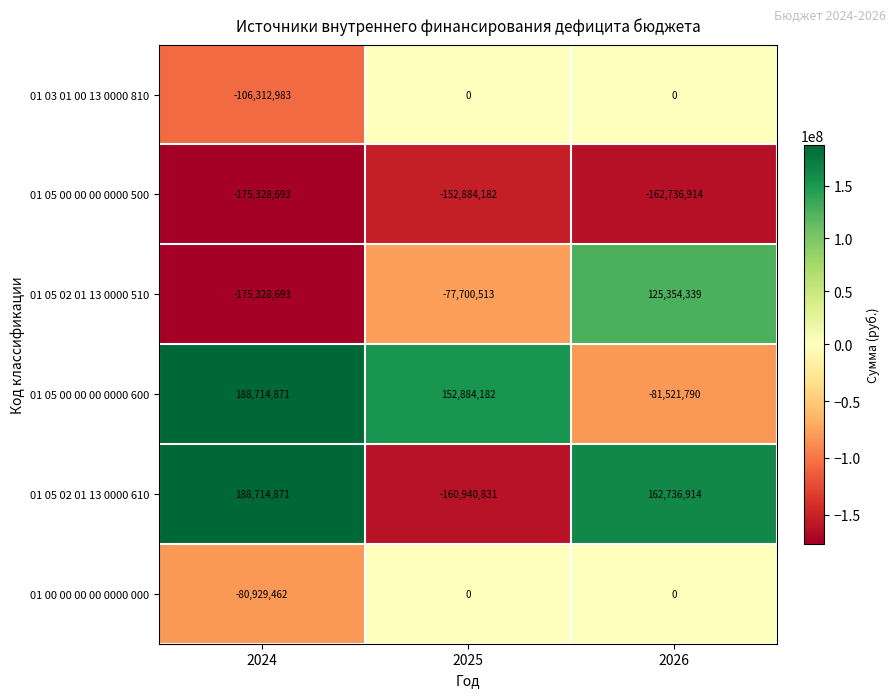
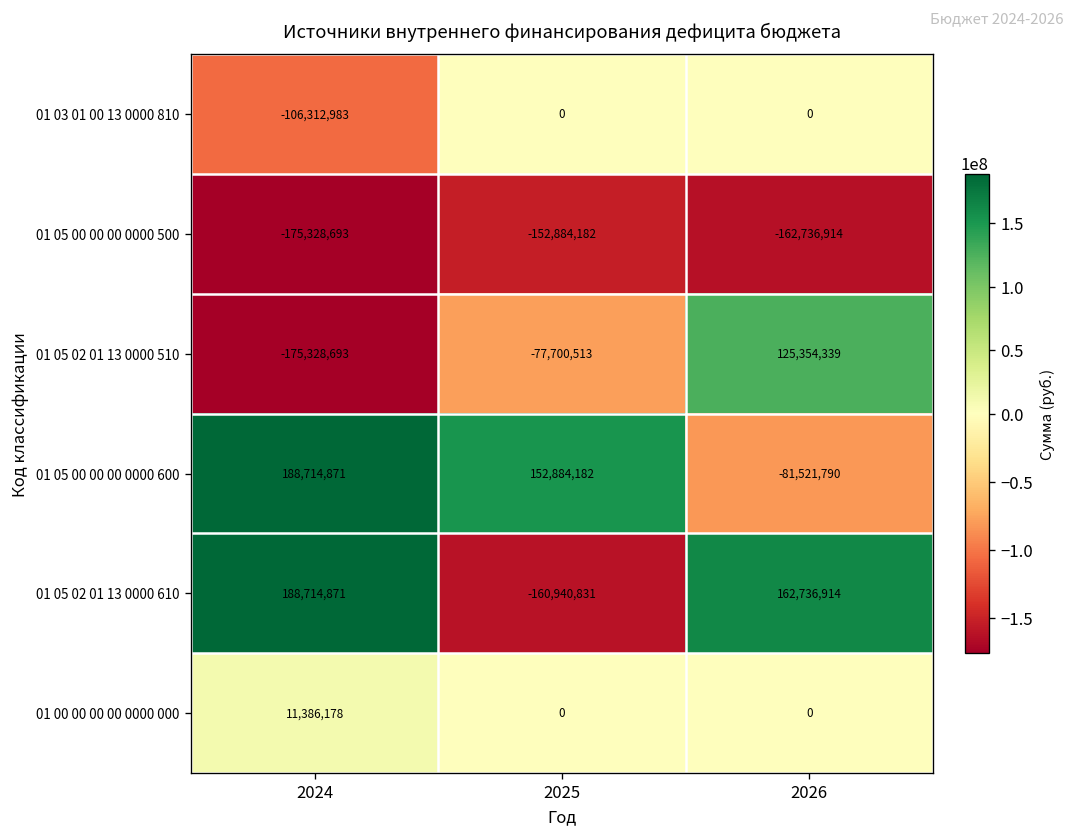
01 00 00 00 00 0000 000, 2024: -80,929,462 -> 11,386,178
